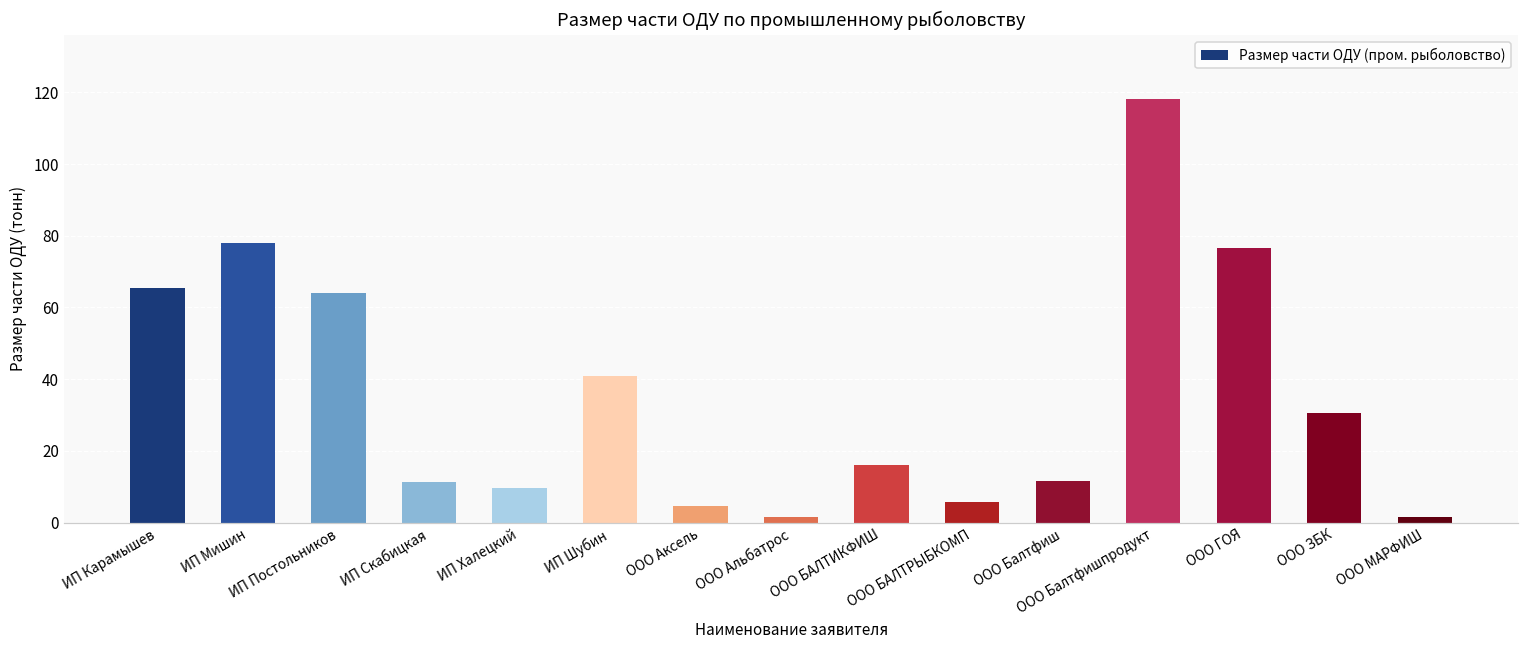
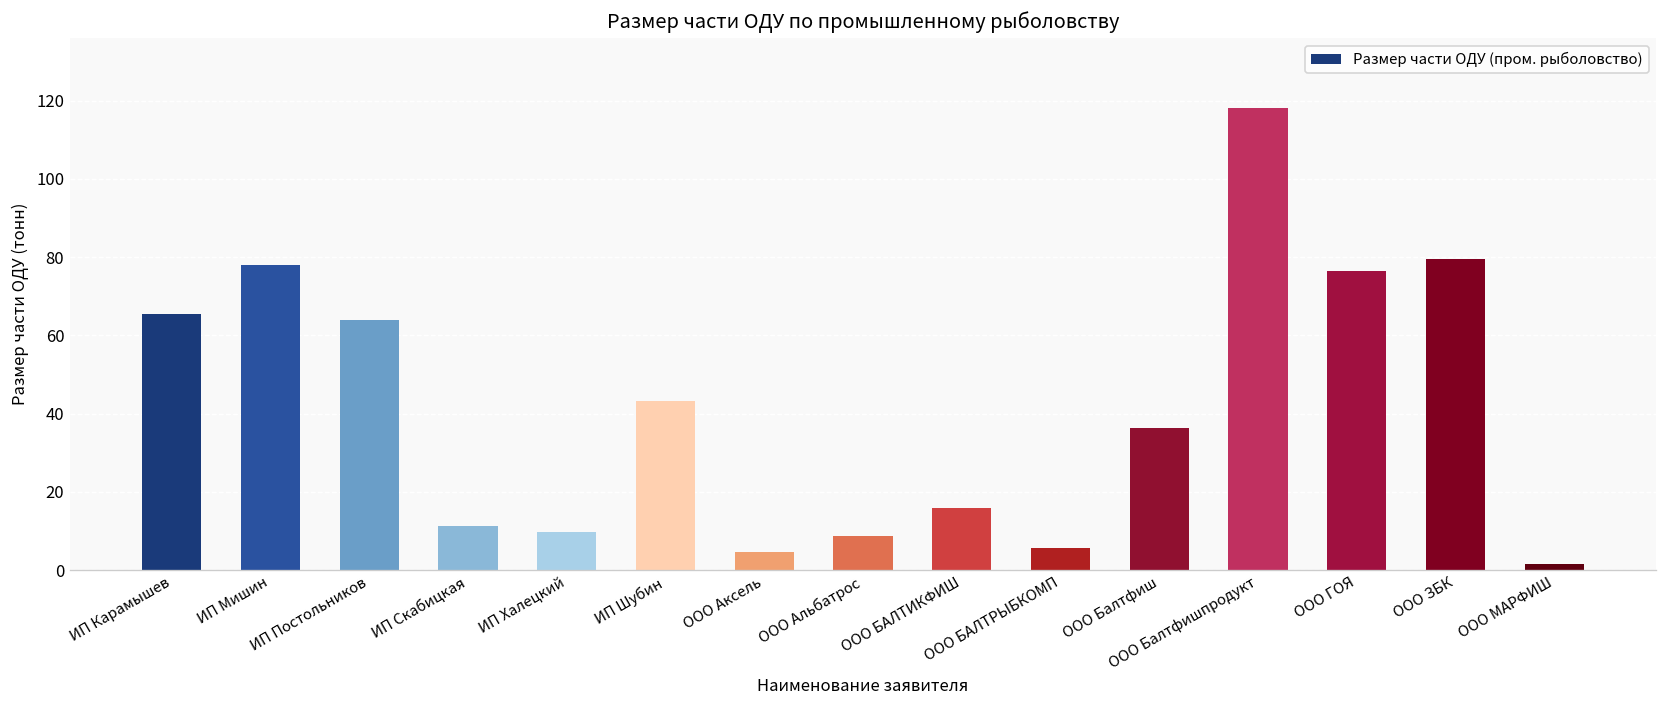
ИП Шубин: 41 -> 43
ООО Альбатрос: 2 -> 9
ООО Балтфиш: 12 -> 36
ООО ЗБК: 31 -> 80
